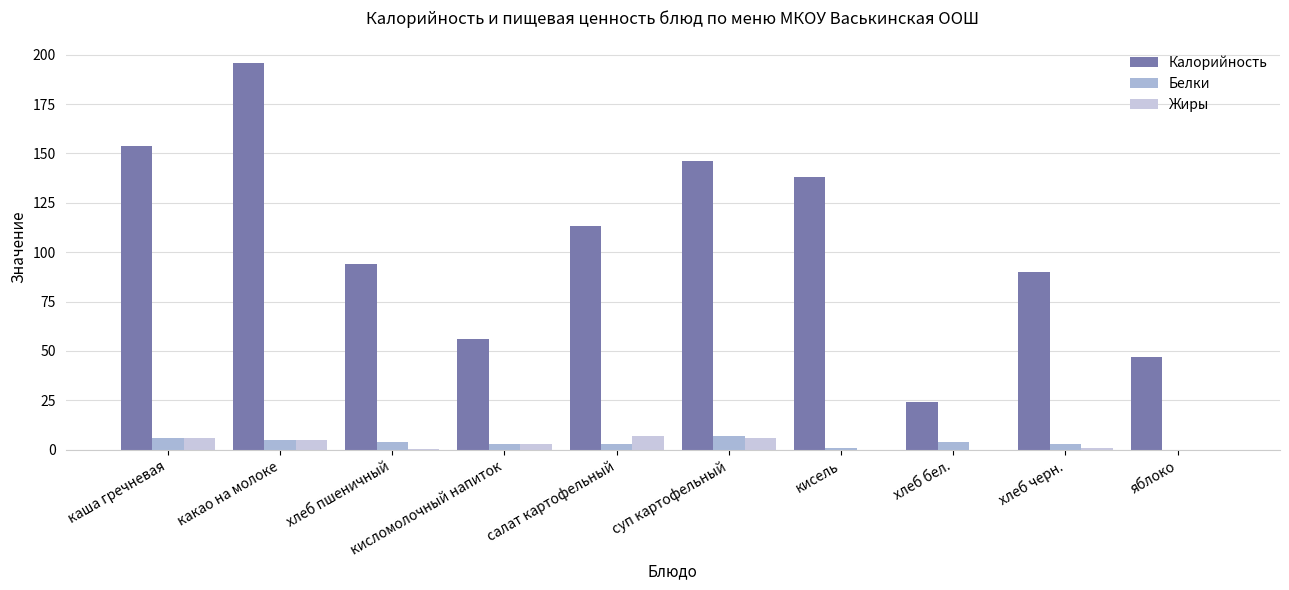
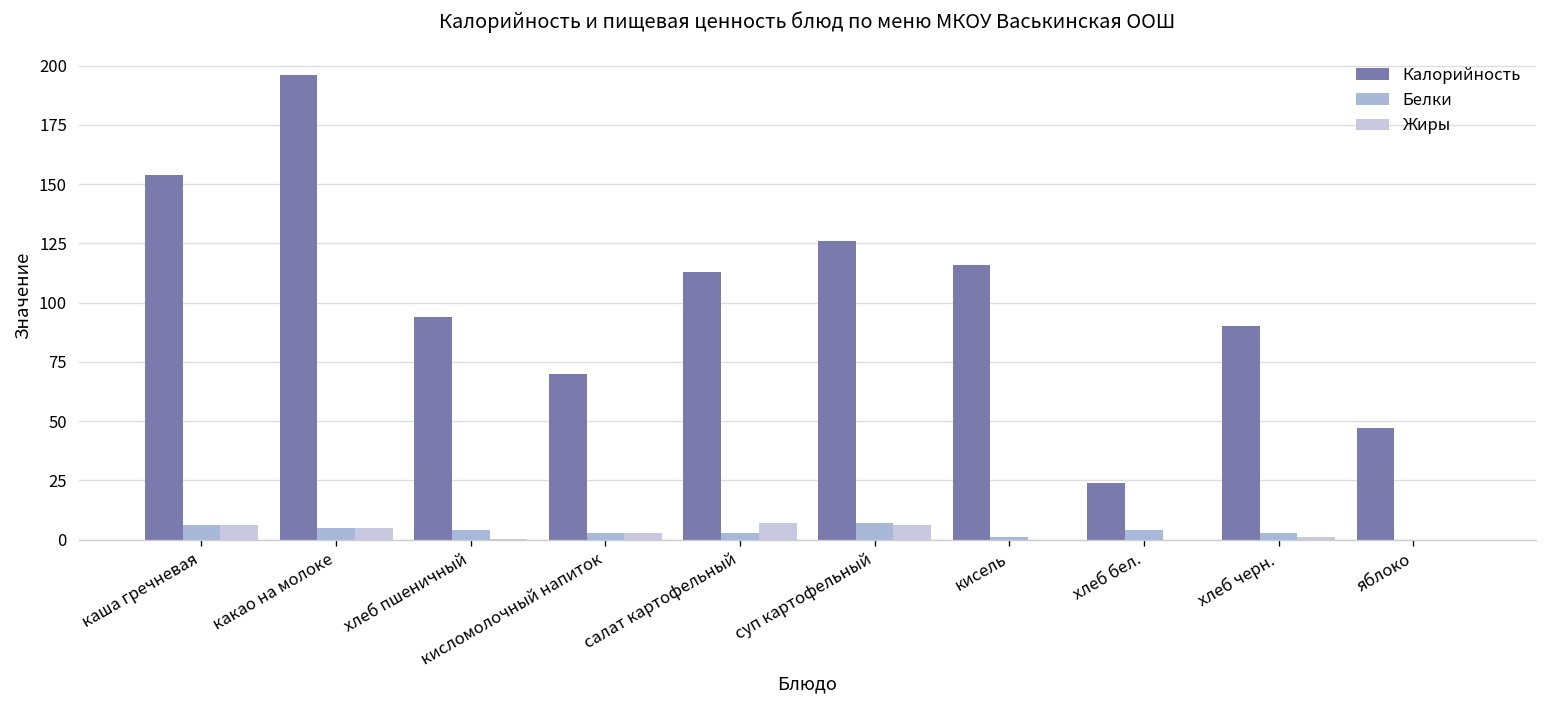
Калорийность, кисломолочный напиток: 56 -> 70
Калорийность, суп картофельный: 146 -> 126
Калорийность, кисель: 138 -> 116
